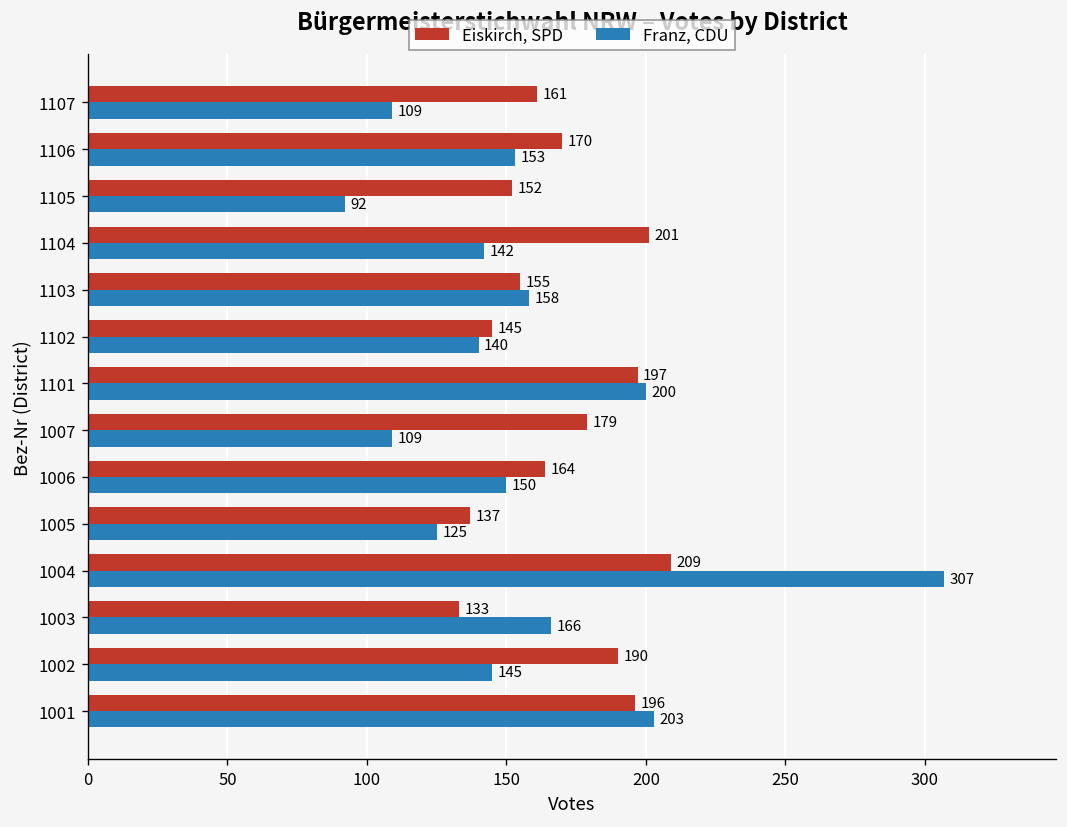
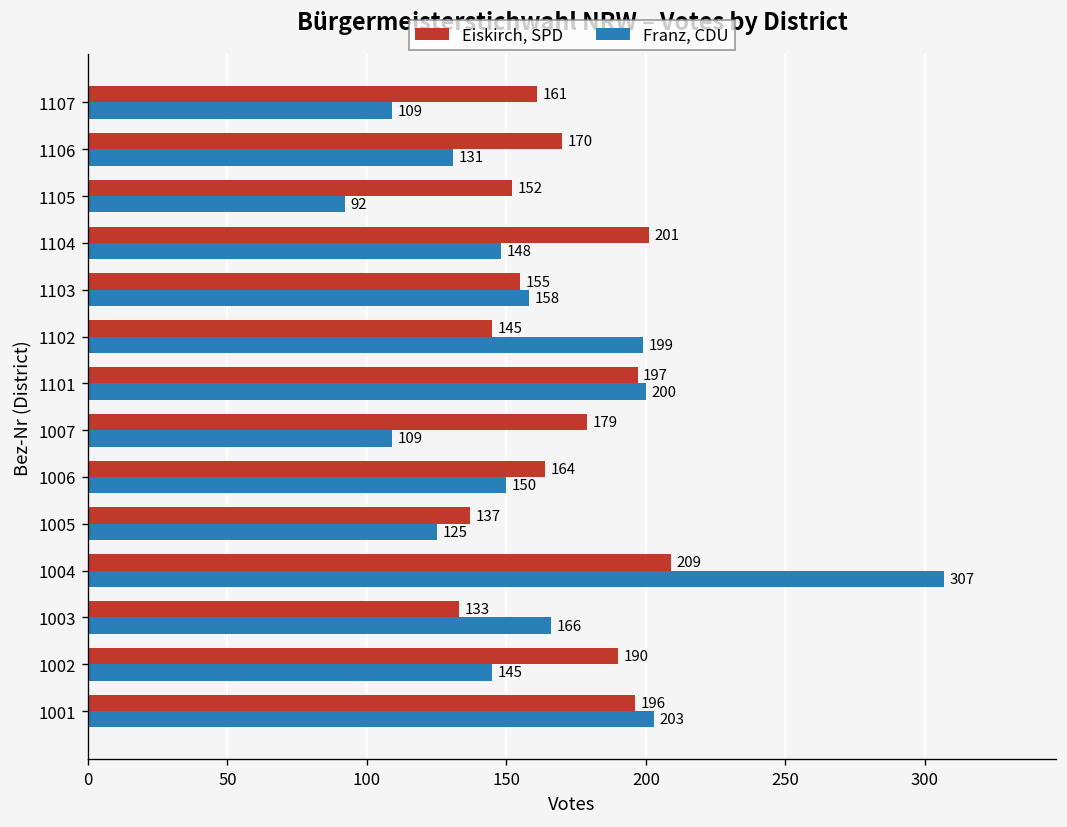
Franz, CDU, 1106: 153 -> 131
Franz, CDU, 1104: 142 -> 148
Franz, CDU, 1102: 140 -> 199
